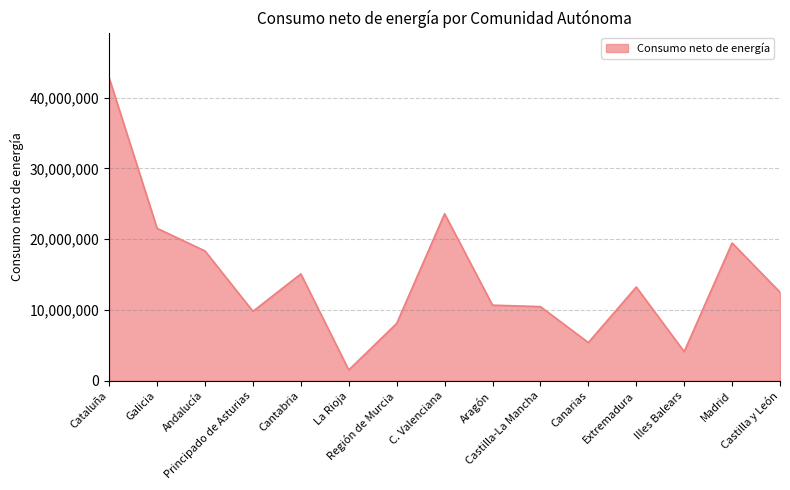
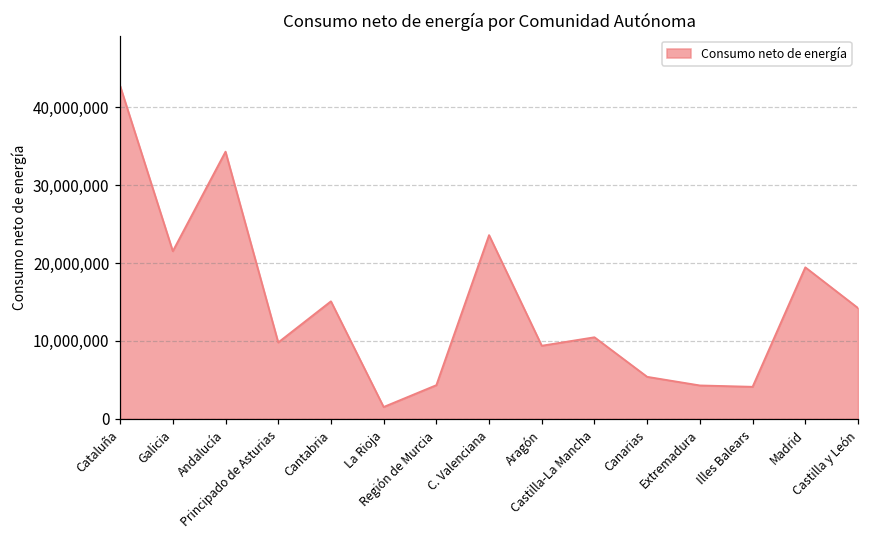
Andalucía: 18,000,000 -> 34,000,000
Región de Murcia: 8,000,000 -> 4,000,000
Aragón: 11,000,000 -> 9,000,000
Extremadura: 13,000,000 -> 4,000,000
Castilla y León: 13,000,000 -> 14,000,000
